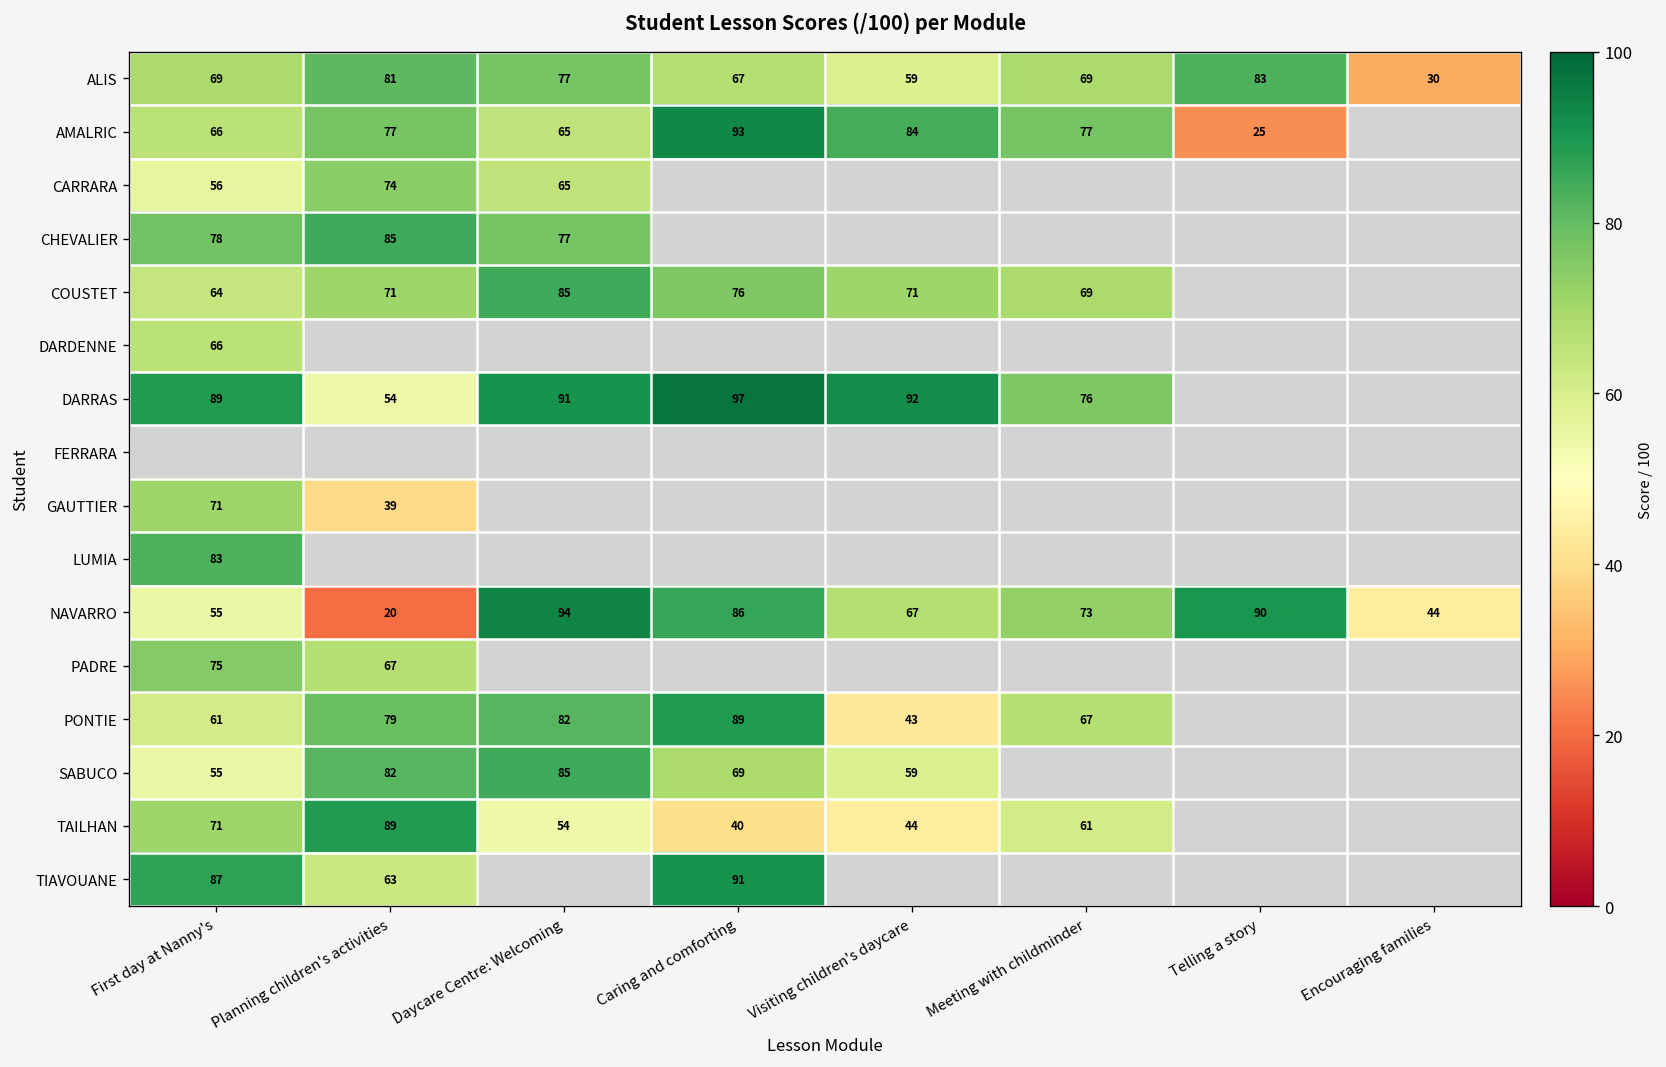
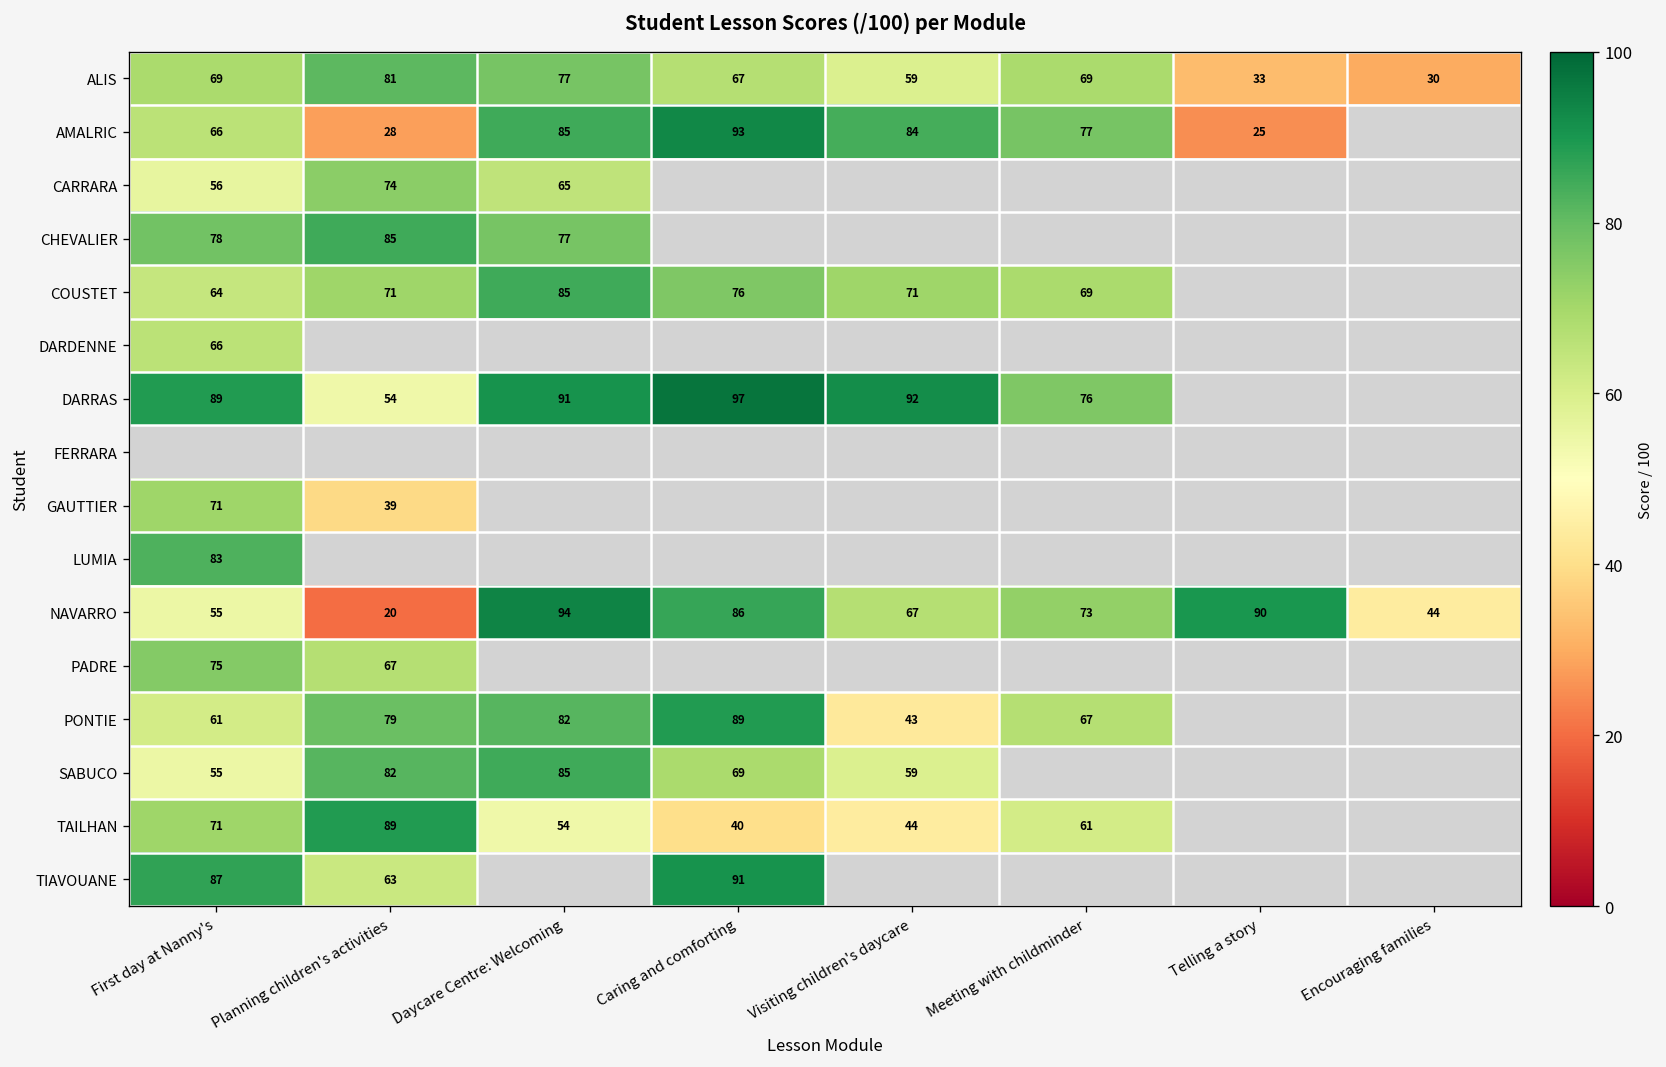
ALIS, Telling a story: 83 -> 33
AMALRIC, Planning children's activities: 77 -> 28
AMALRIC, Daycare Centre: Welcoming: 65 -> 85
